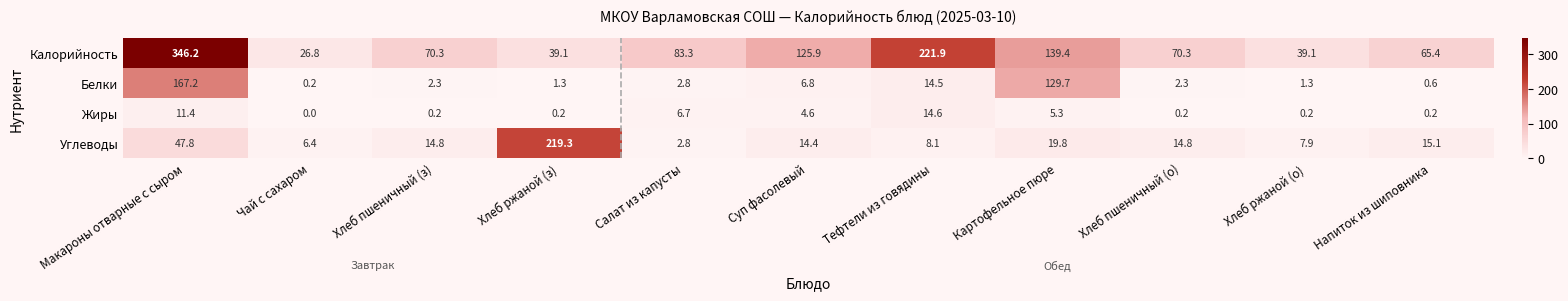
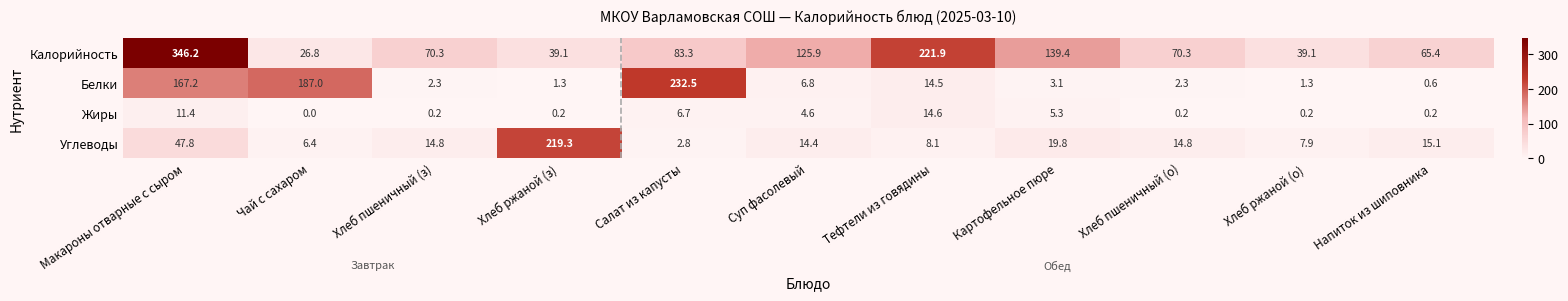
Белки, Чай с сахаром: 0.2 -> 187.0
Белки, Салат из капусты: 2.8 -> 232.5
Белки, Картофельное пюре: 129.7 -> 3.1
